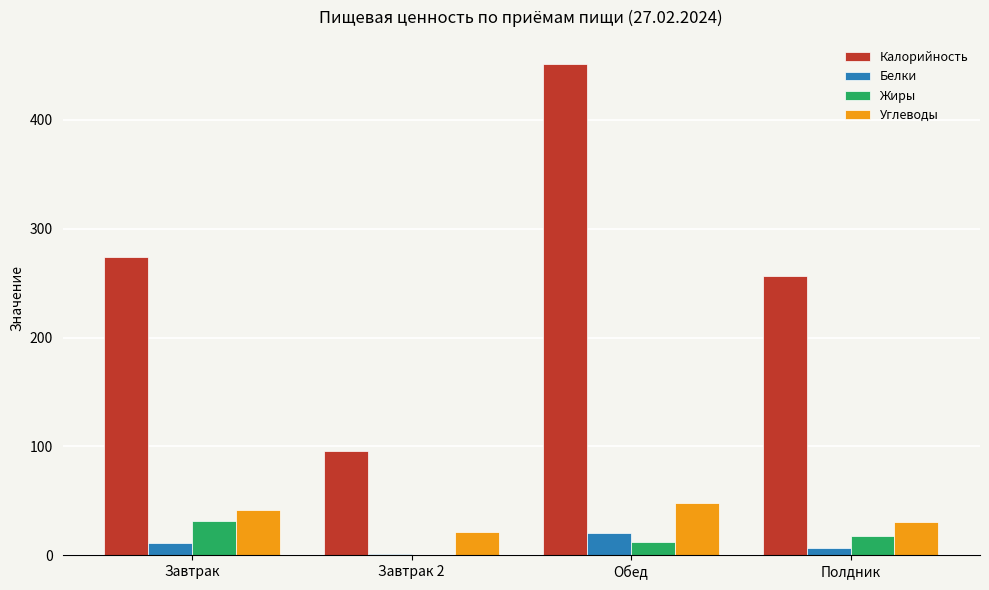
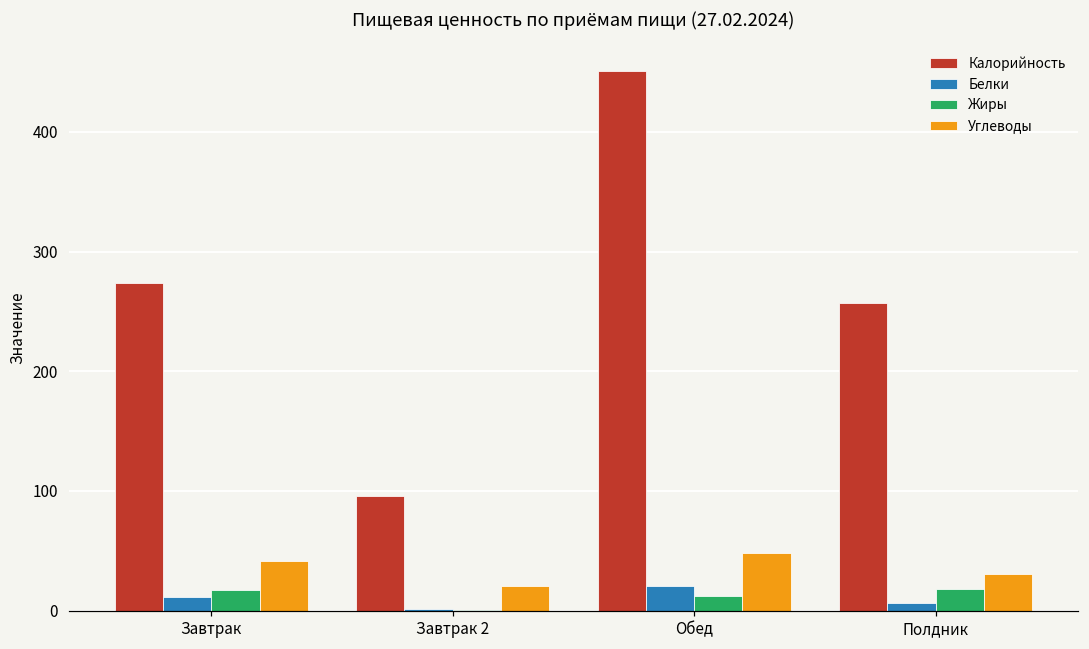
Жиры, Завтрак: 31 -> 17
